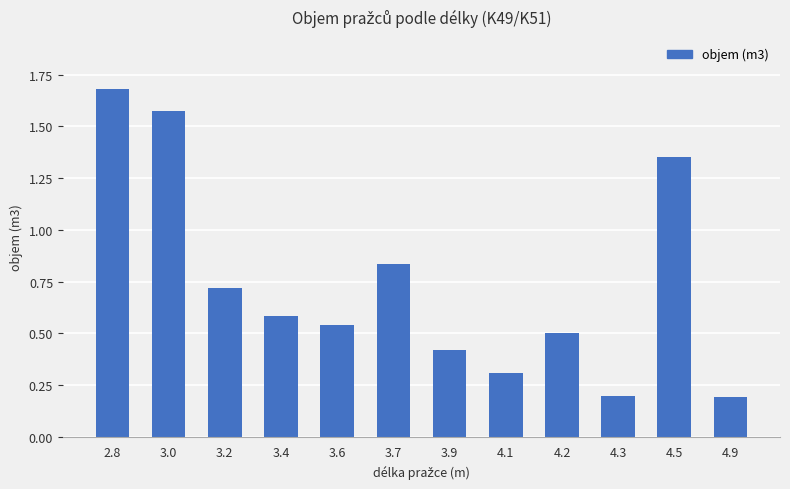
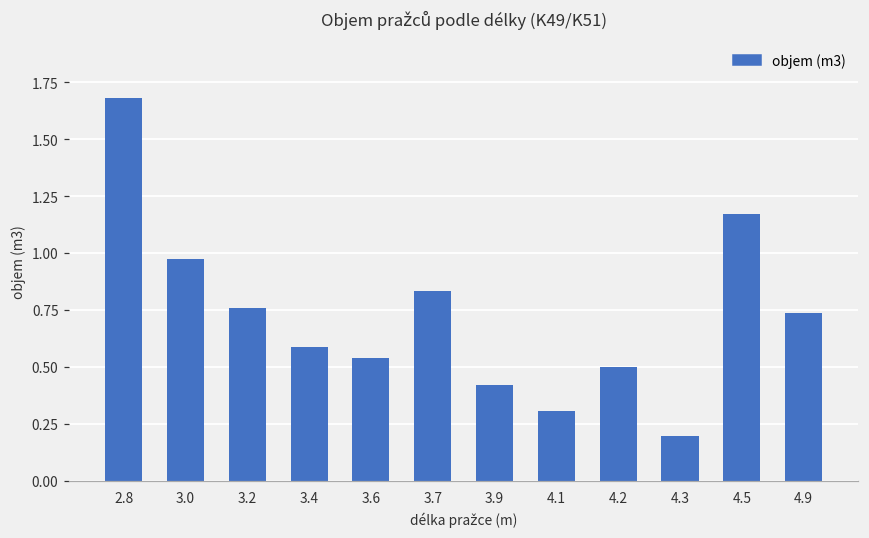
3.0: 1.58 -> 0.97
3.2: 0.72 -> 0.76
4.5: 1.35 -> 1.17
4.9: 0.19 -> 0.74
